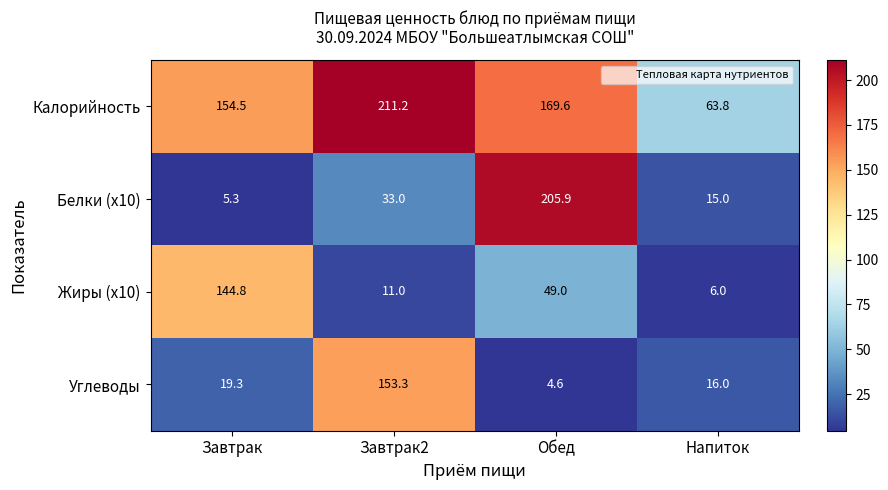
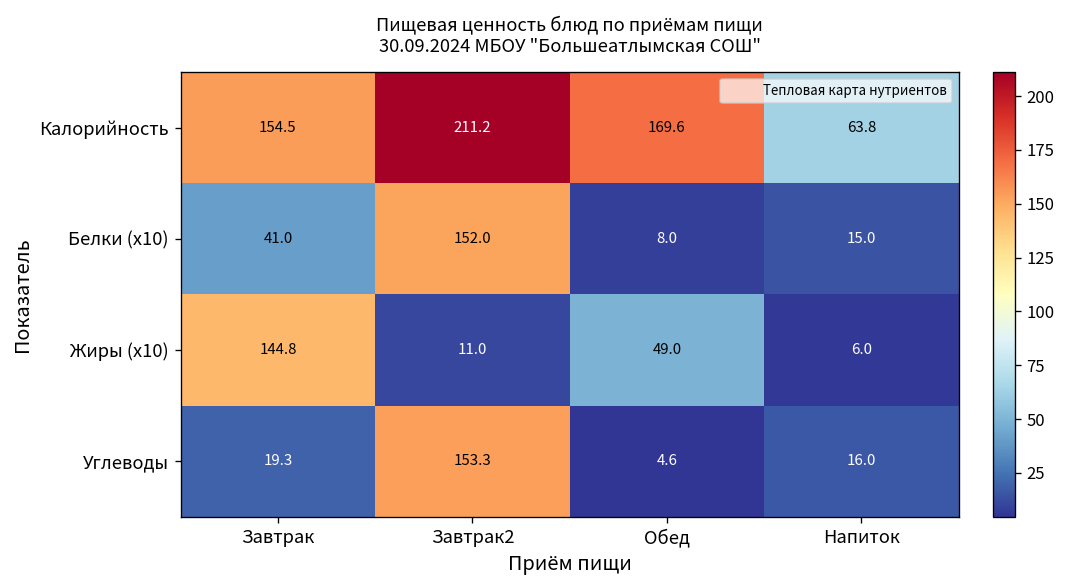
Белки (x10), Завтрак: 5.3 -> 41.0
Белки (x10), Завтрак2: 33.0 -> 152.0
Белки (x10), Обед: 205.9 -> 8.0
